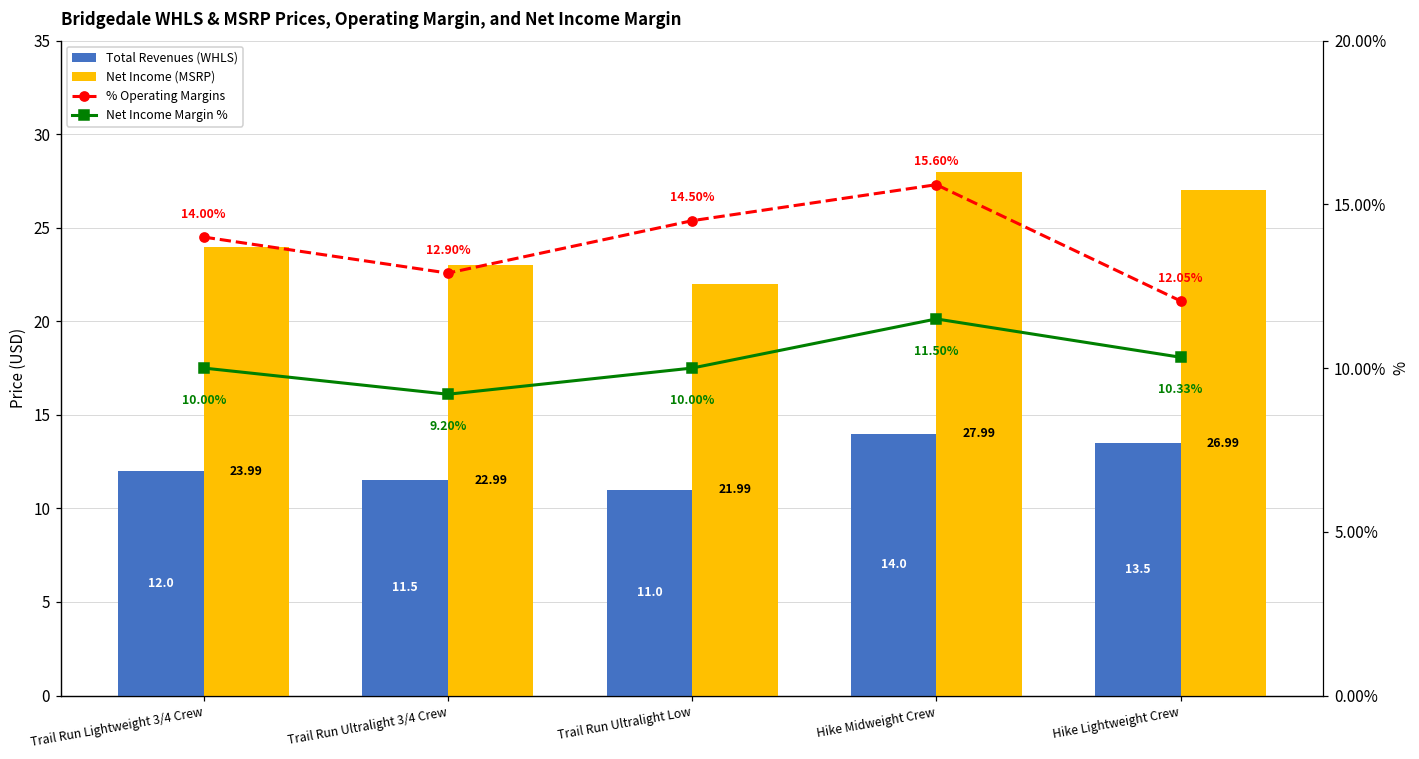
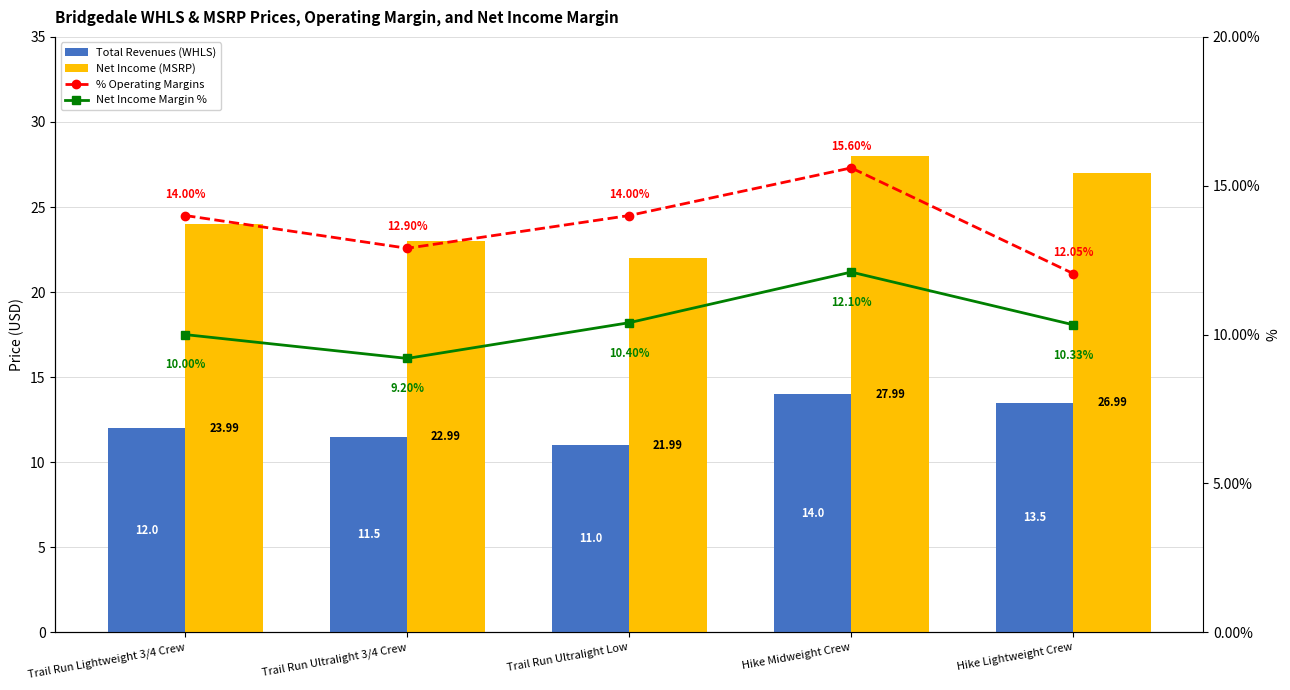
% Operating Margins, Trail Run Ultralight Low: 14.50% -> 14.00%
Net Income Margin %, Trail Run Ultralight Low: 10.00% -> 10.40%
Net Income Margin %, Hike Midweight Crew: 11.50% -> 12.10%
